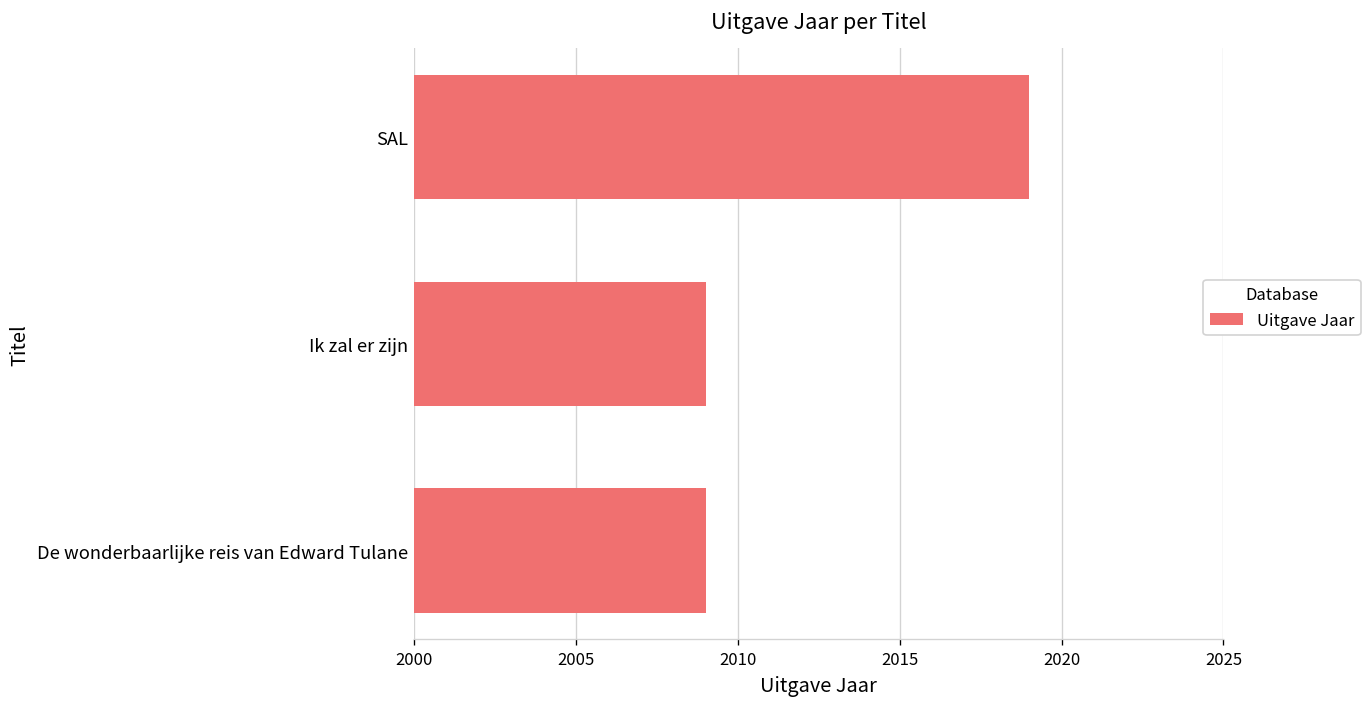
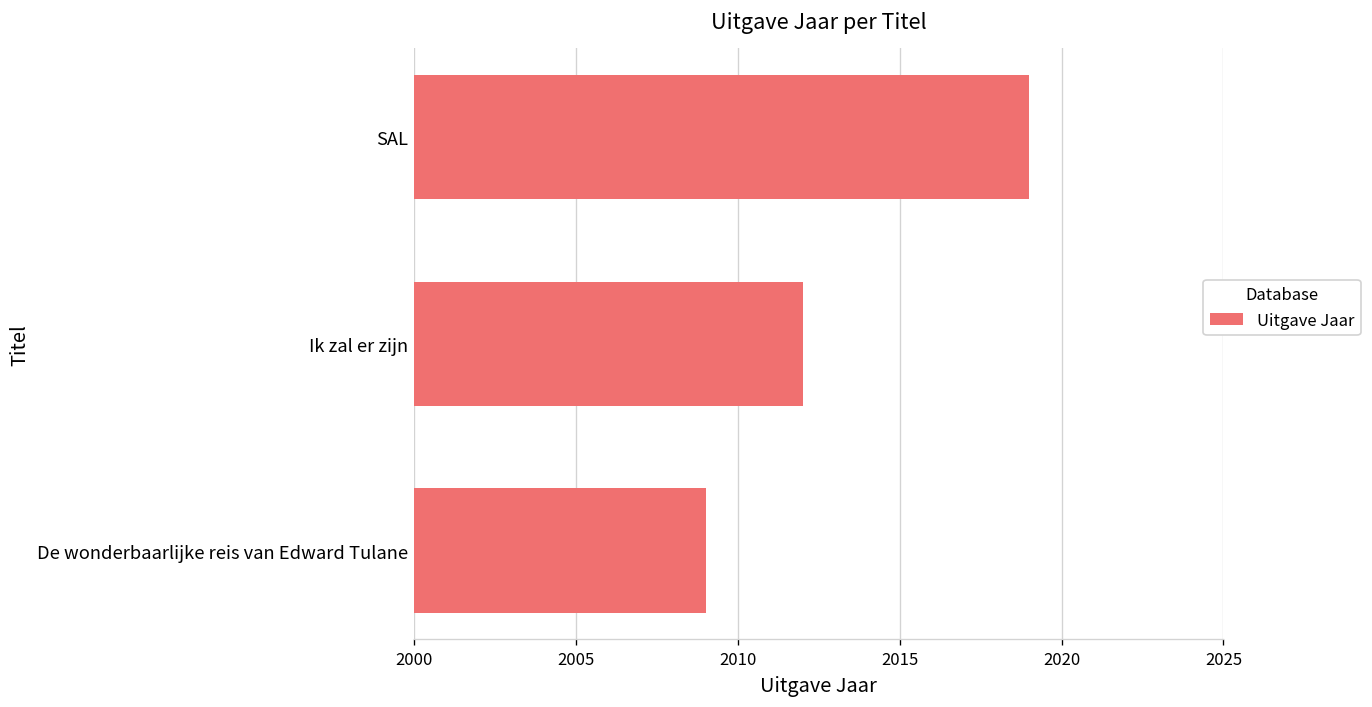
Ik zal er zijn: 2009 -> 2012
